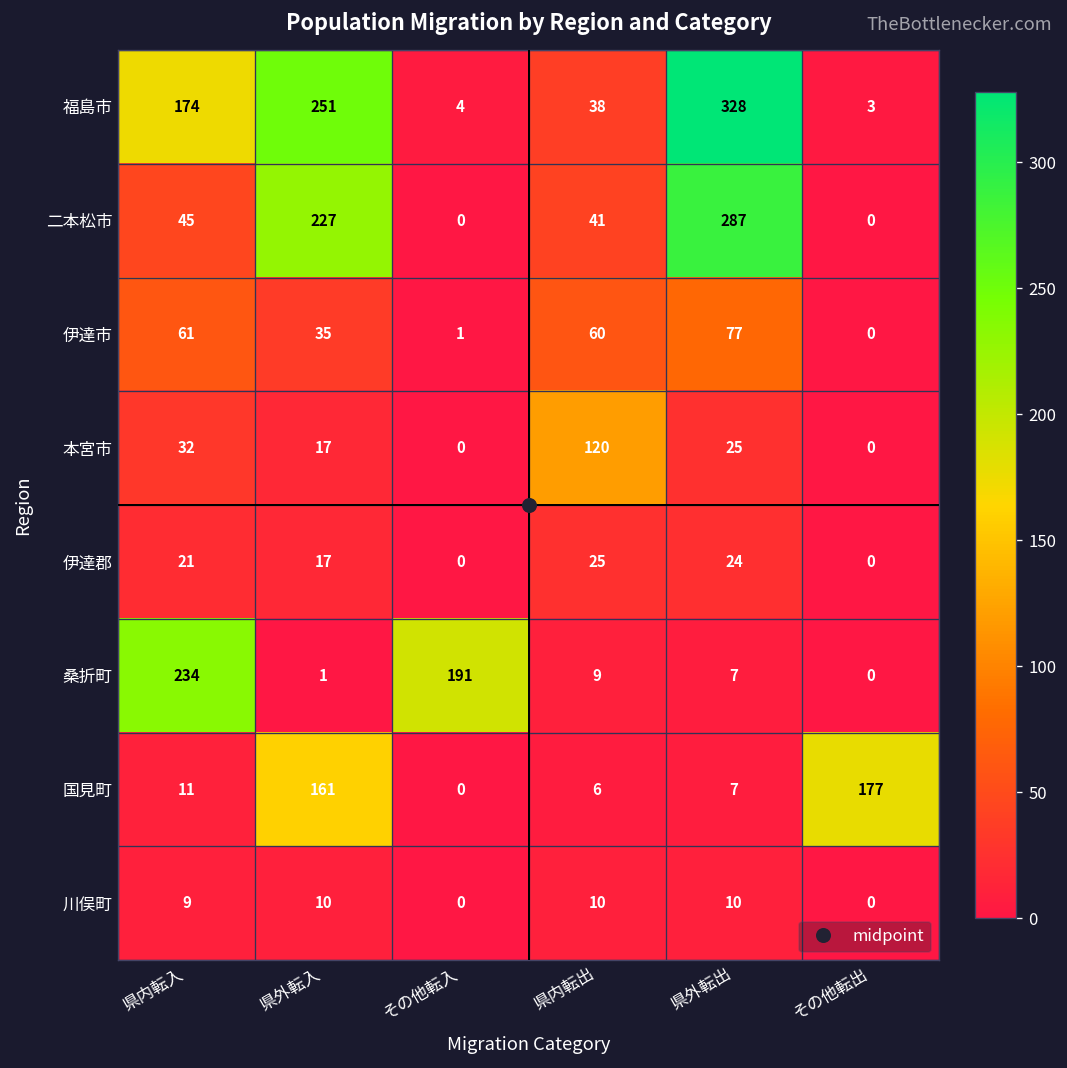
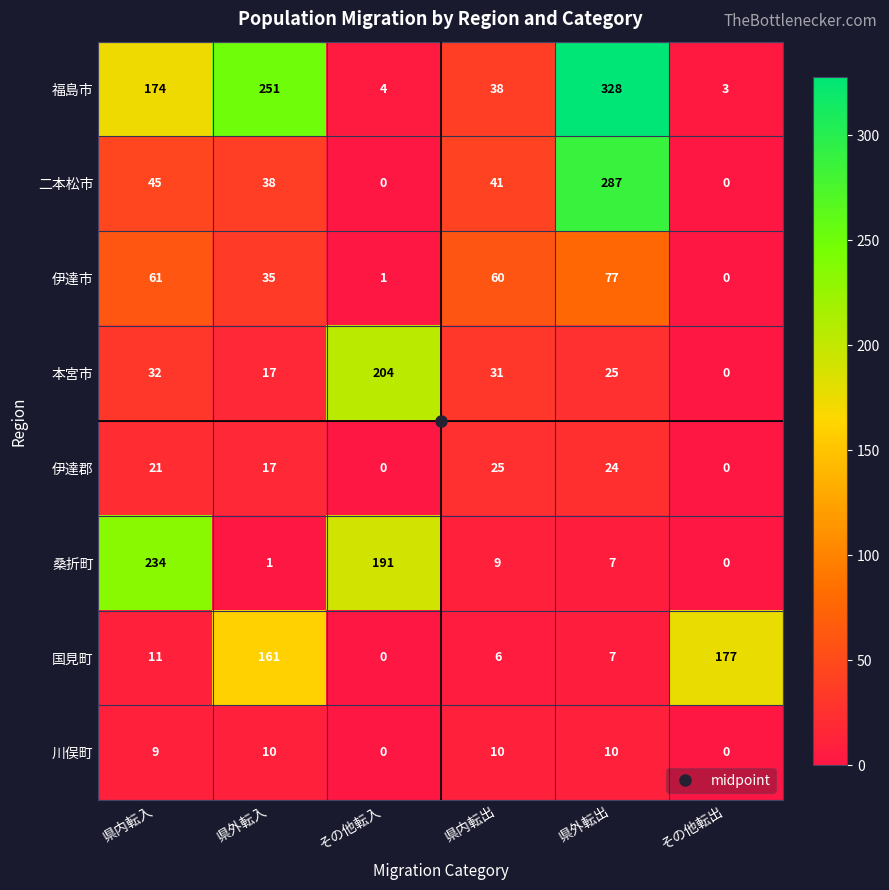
二本松市, 県外転入: 227 -> 38
本宮市, その他転入: 0 -> 204
本宮市, 県内転出: 120 -> 31
